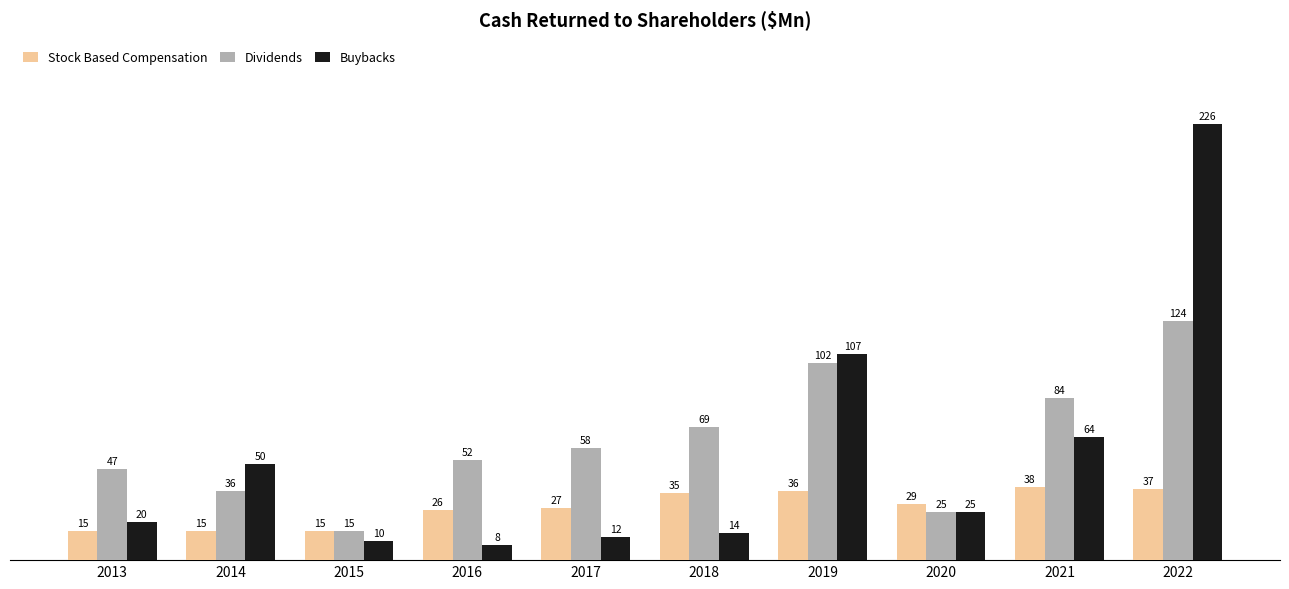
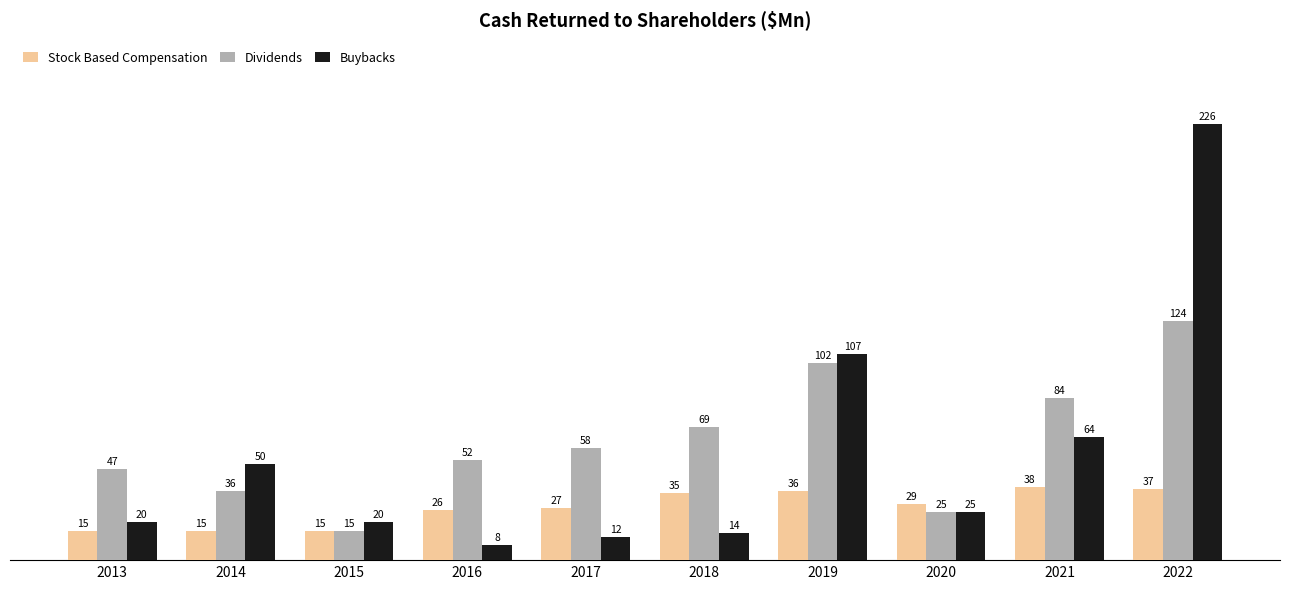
Buybacks, 2015: 10 -> 20
